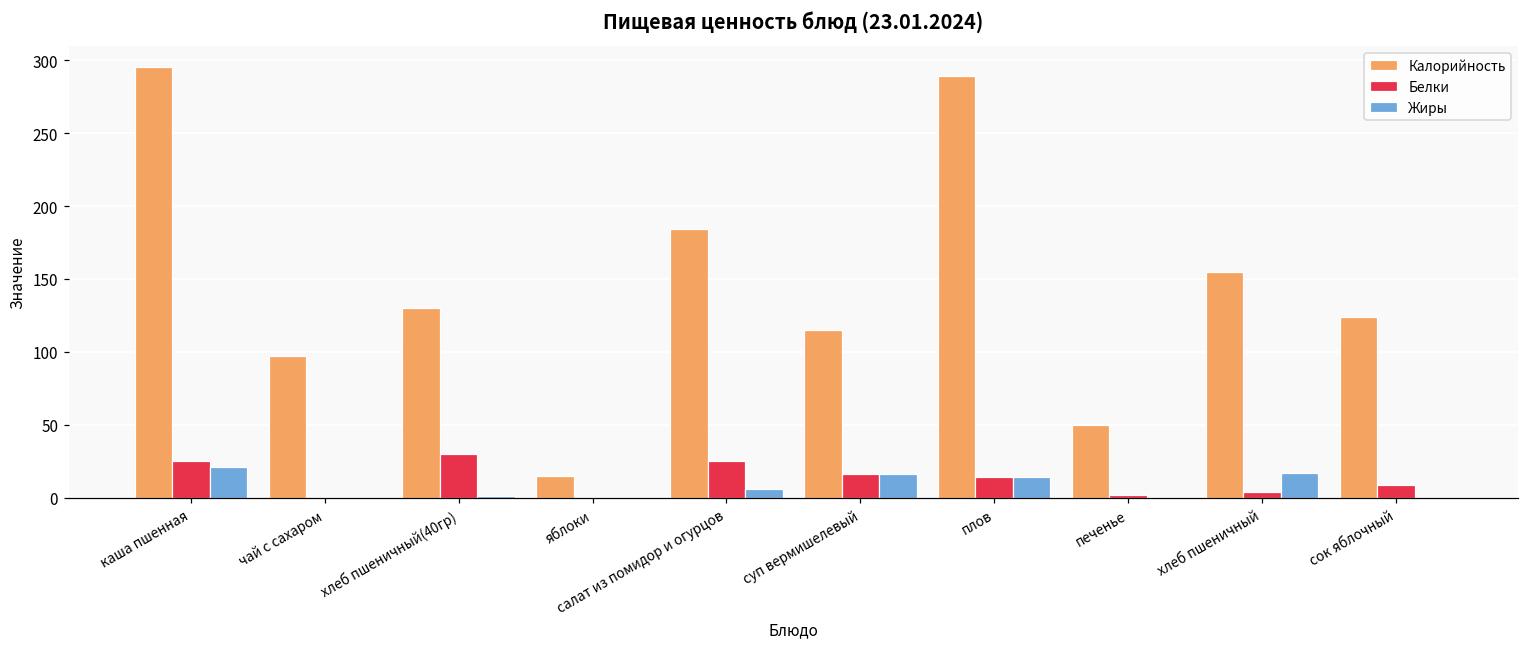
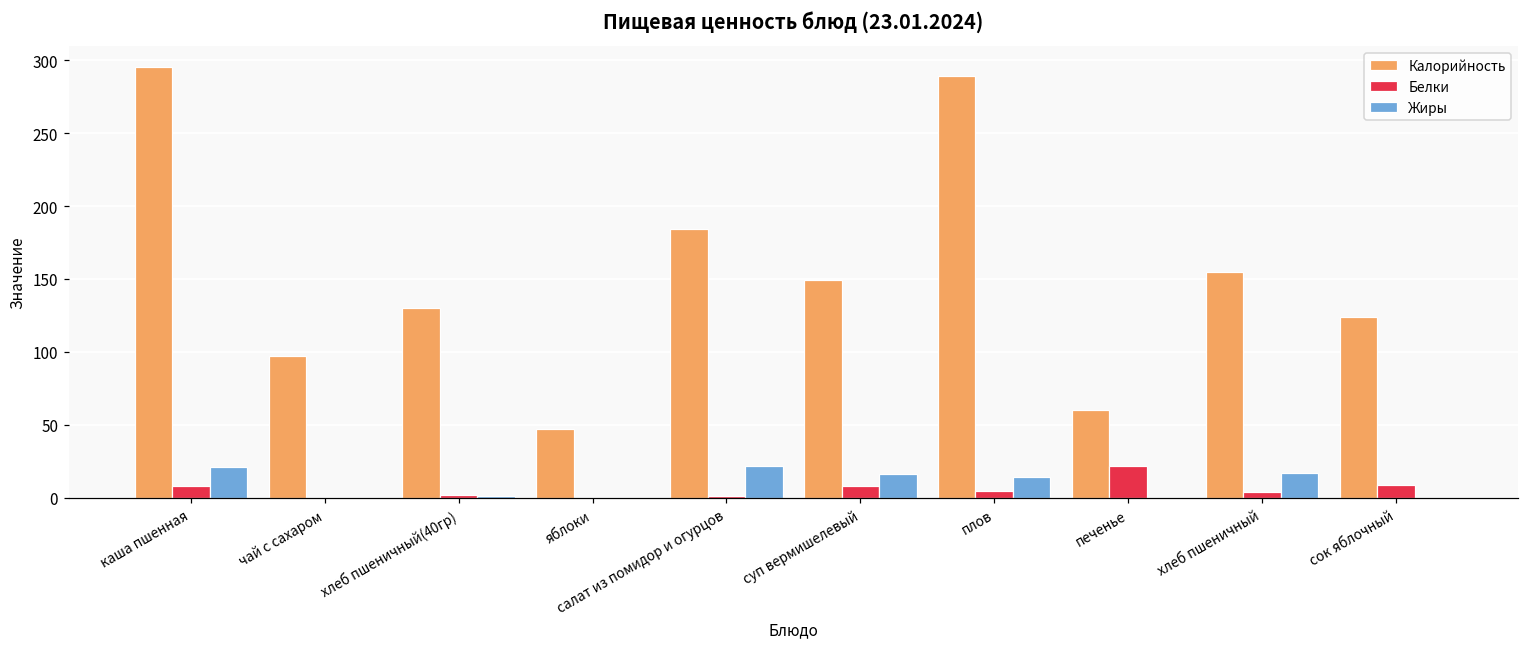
Белки, каша пшенная: 25 -> 8
Белки, хлеб пшеничный(40гр): 30 -> 2
Калорийность, яблоки: 15 -> 47
Белки, салат из помидор и огурцов: 25 -> 1
Жиры, салат из помидор и огурцов: 6 -> 22
Калорийность, суп вермишелевый: 115 -> 149
Белки, суп вермишелевый: 16 -> 8
Белки, плов: 14 -> 5
Калорийность, печенье: 50 -> 60
Белки, печенье: 2 -> 22
